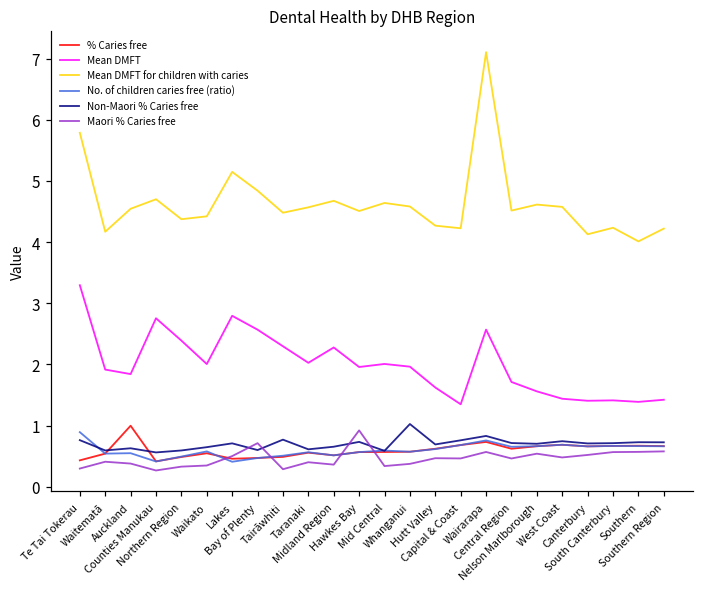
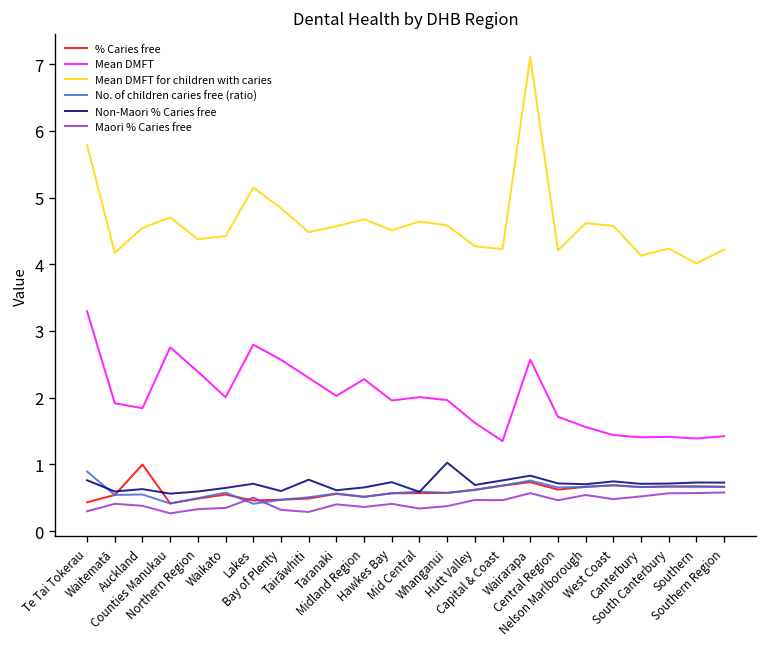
Maori % Caries free, Bay of Plenty: 0.7 -> 0.3
Maori % Caries free, Hawkes Bay: 0.9 -> 0.4
Mean DMFT for children with caries, Central Region: 4.5 -> 4.2
